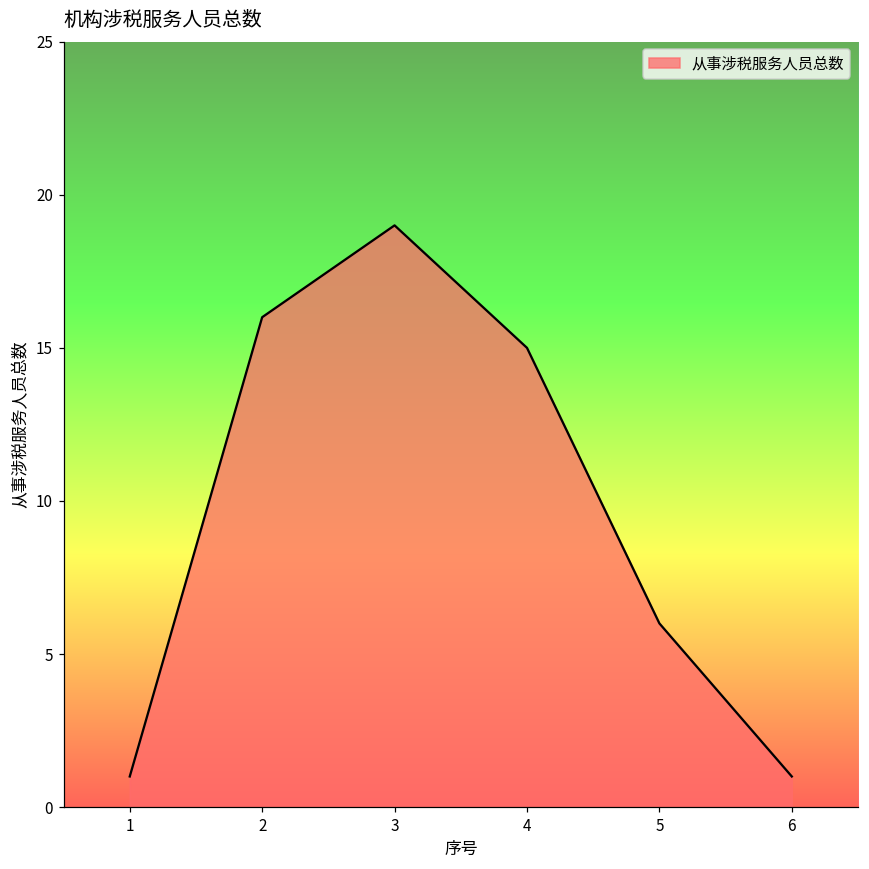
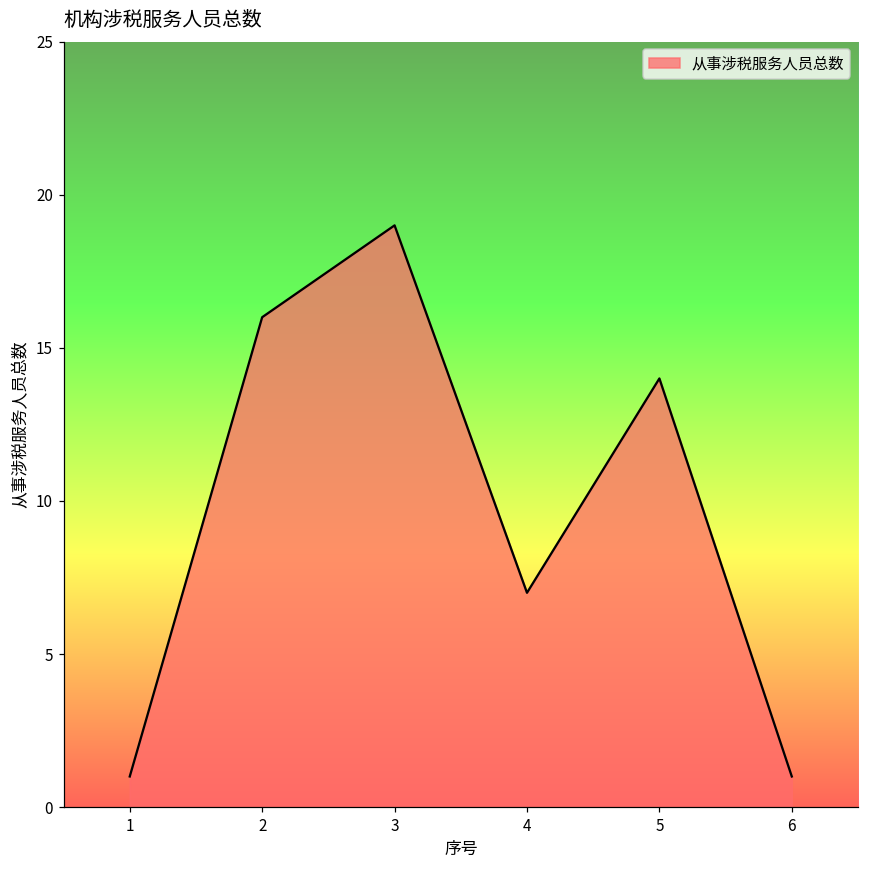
4: 15 -> 7
5: 6 -> 14
